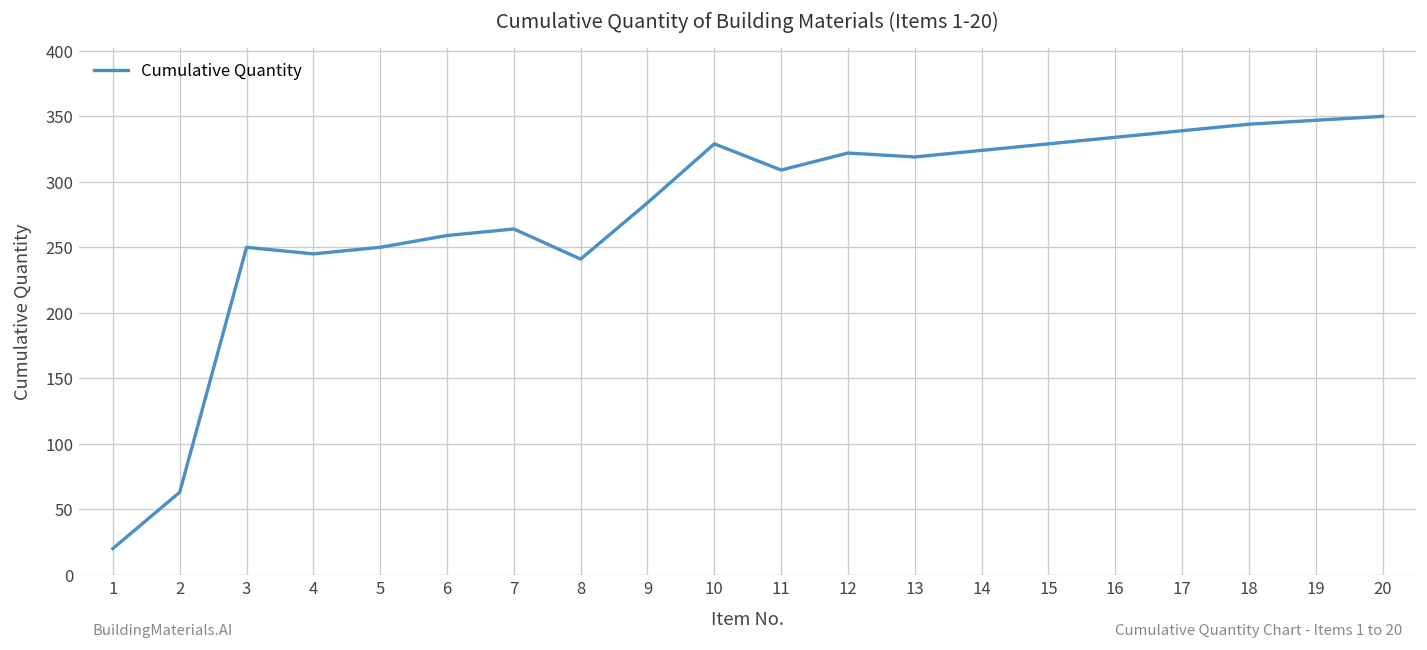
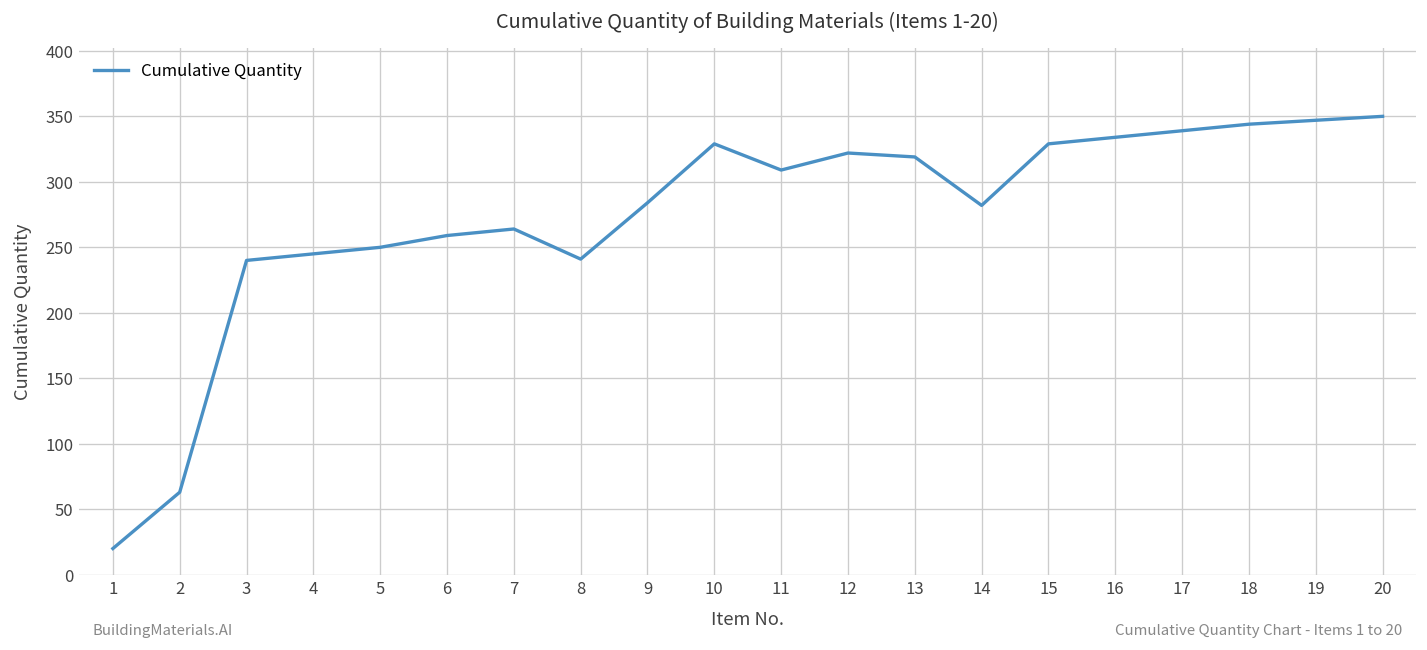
3: 250 -> 240
14: 324 -> 282
